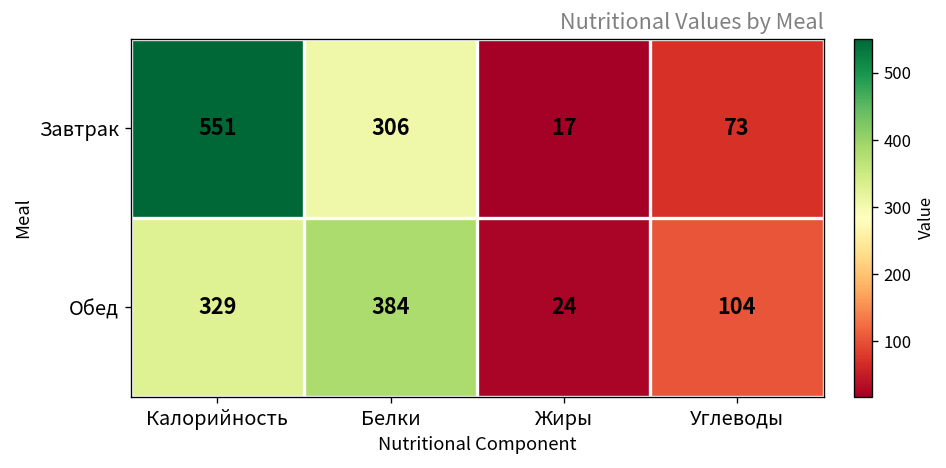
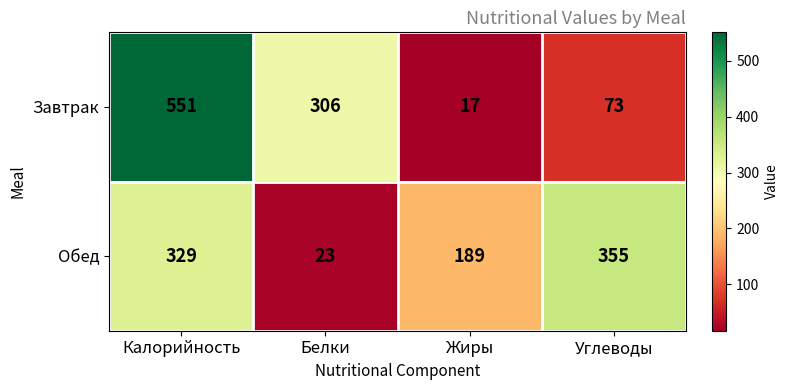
Обед, Белки: 384 -> 23
Обед, Жиры: 24 -> 189
Обед, Углеводы: 104 -> 355
